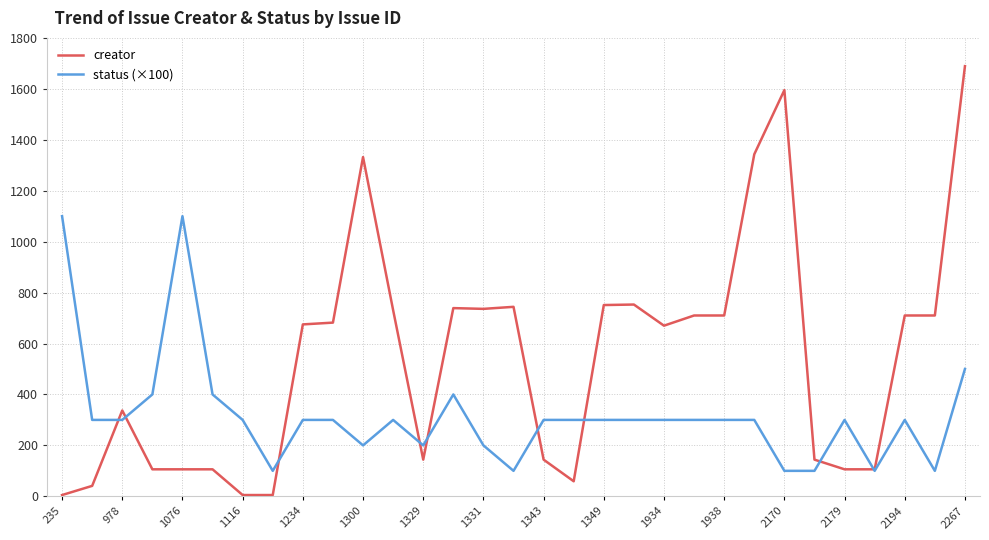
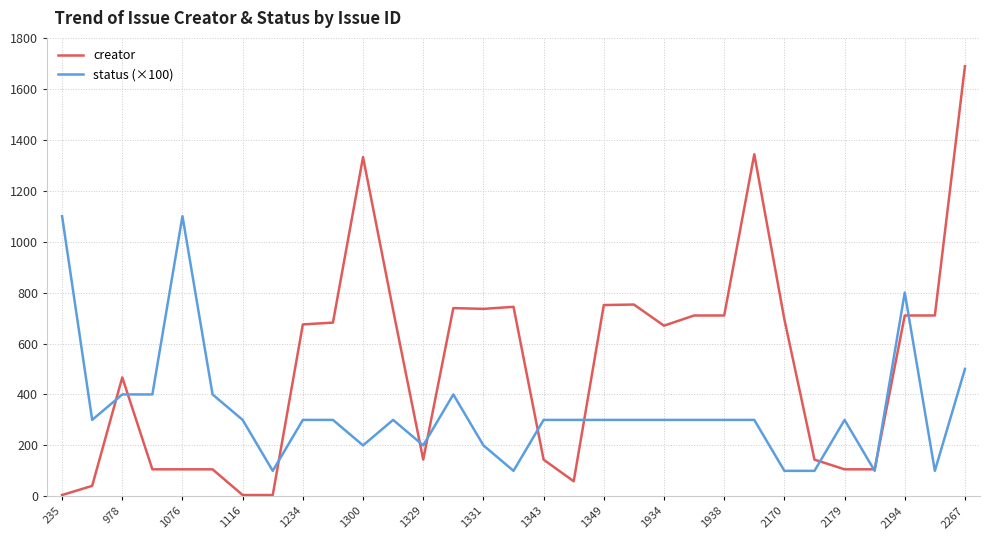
creator, 978: 340 -> 470
status (×100), 978: 300 -> 400
creator, 2170: 1600 -> 700
status (×100), 2194: 300 -> 800
